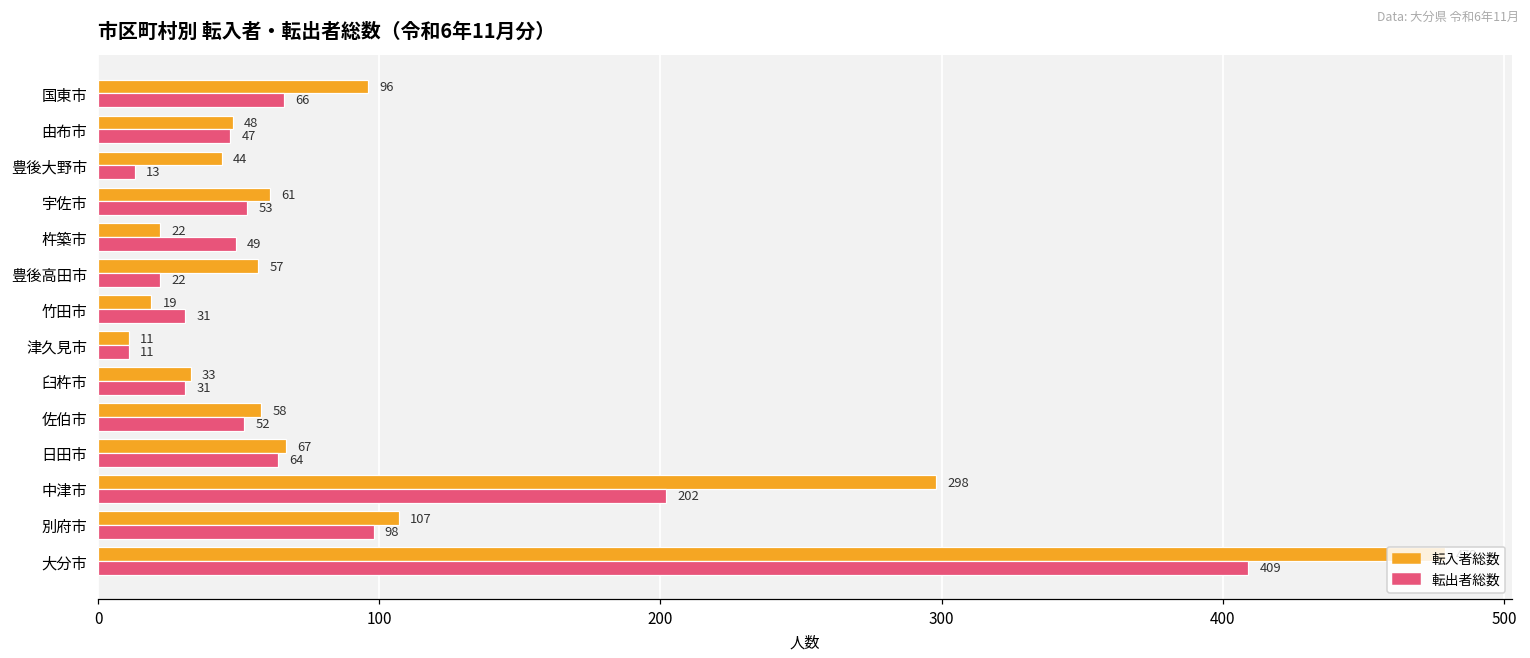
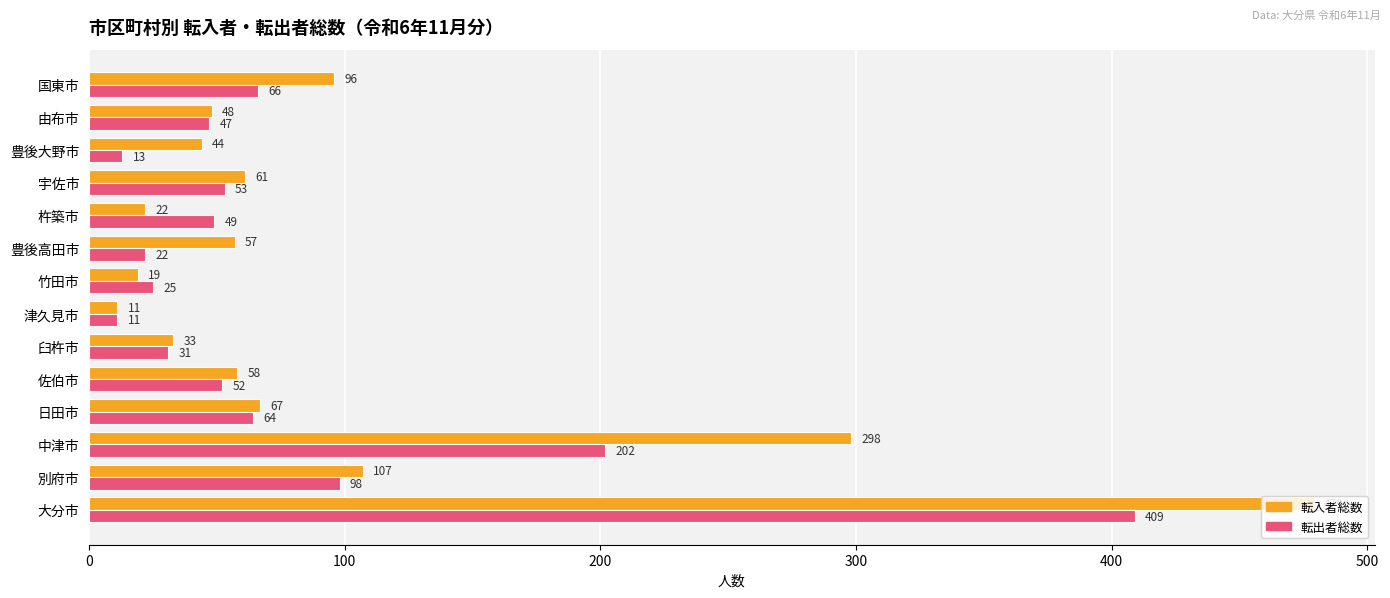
転出者総数, 竹田市: 31 -> 25
